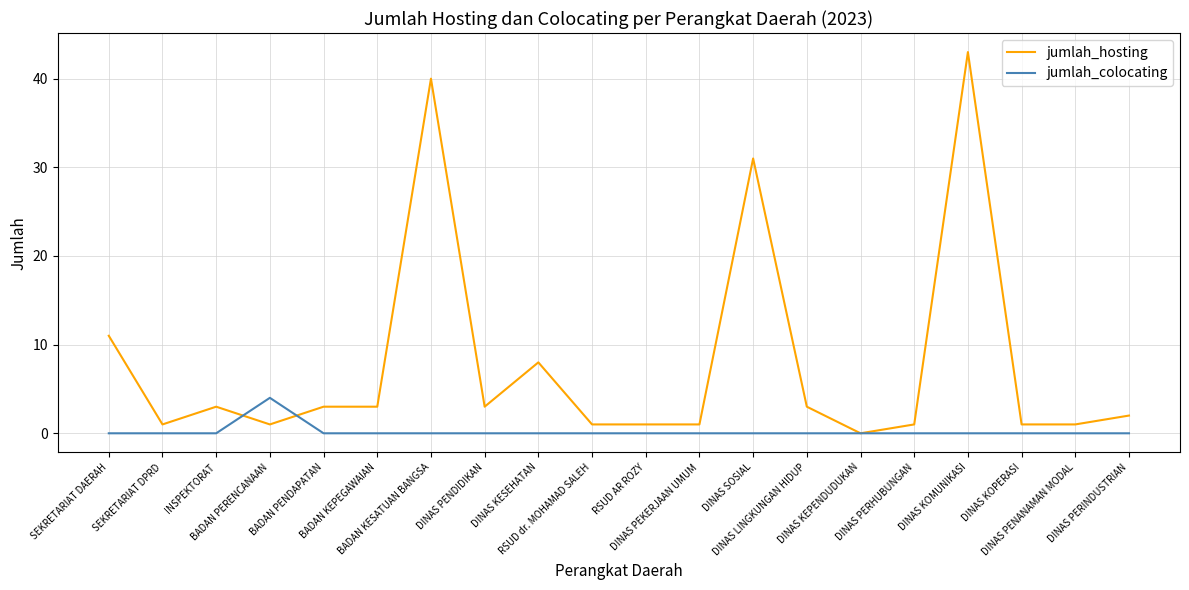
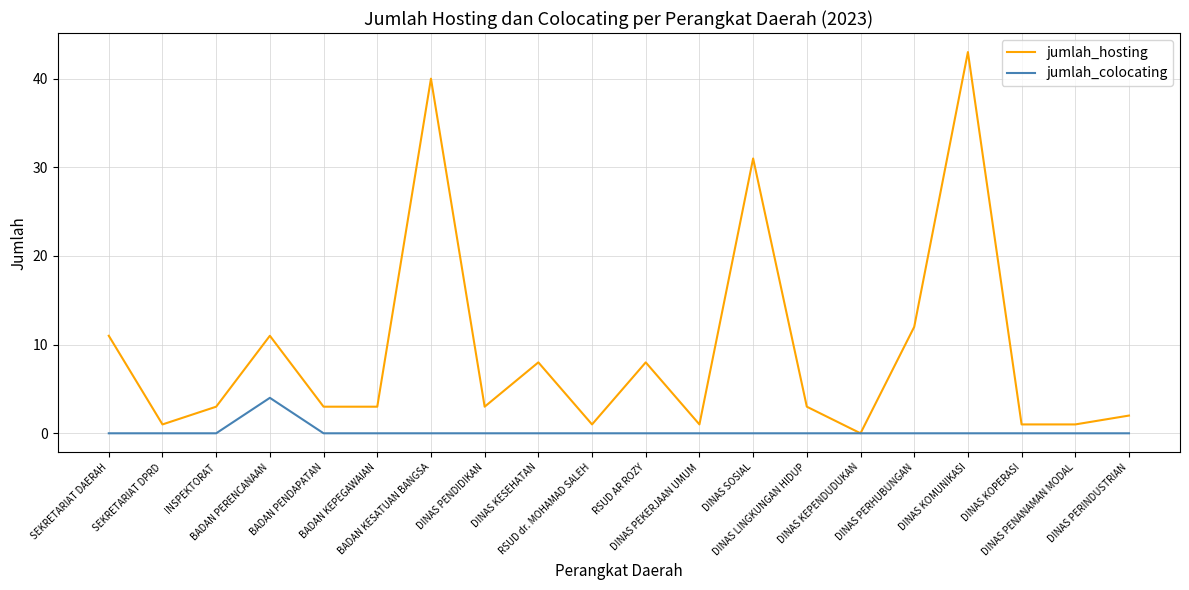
jumlah_hosting, BADAN PERENCANAAN: 1 -> 11
jumlah_hosting, RSUD AR ROZY: 1 -> 8
jumlah_hosting, DINAS PERHUBUNGAN: 1 -> 12
